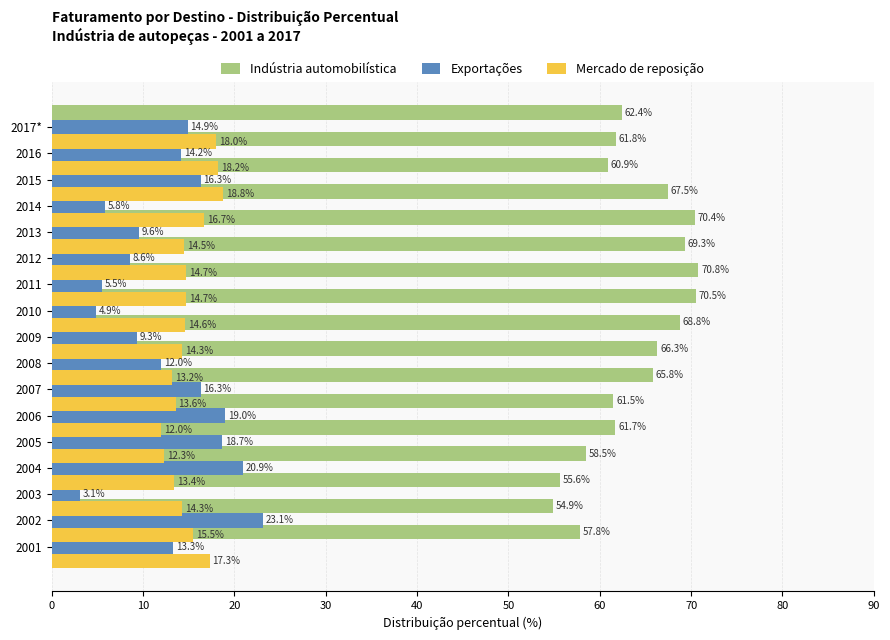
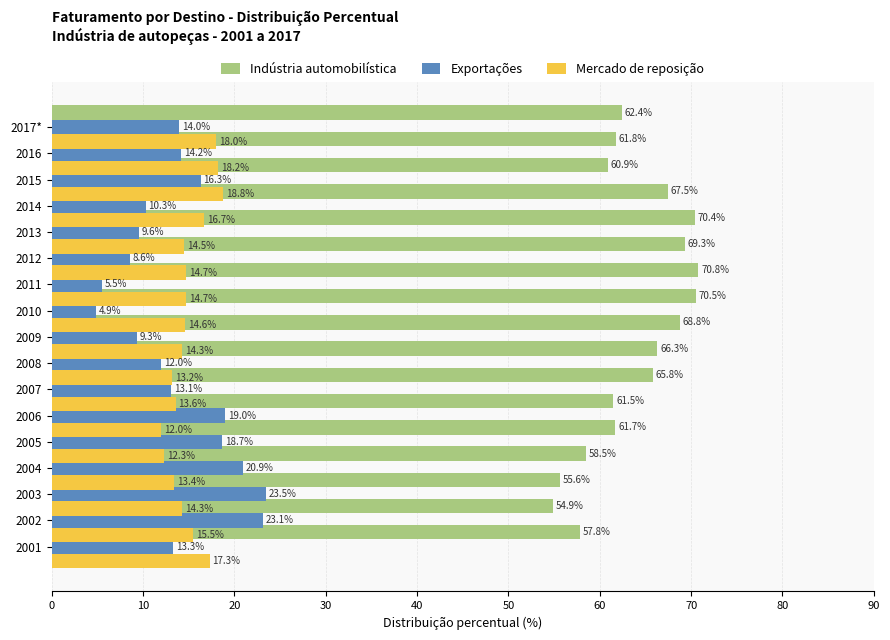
Exportações, 2017*: 14.9% -> 14.0%
Exportações, 2014: 5.8% -> 10.3%
Exportações, 2007: 16.3% -> 13.1%
Exportações, 2003: 3.1% -> 23.5%
